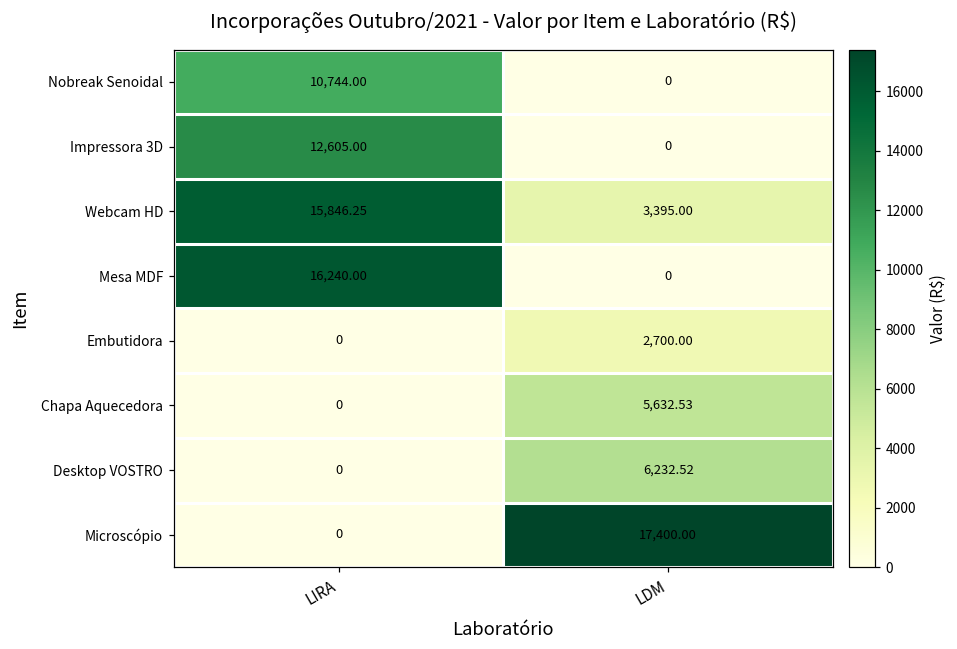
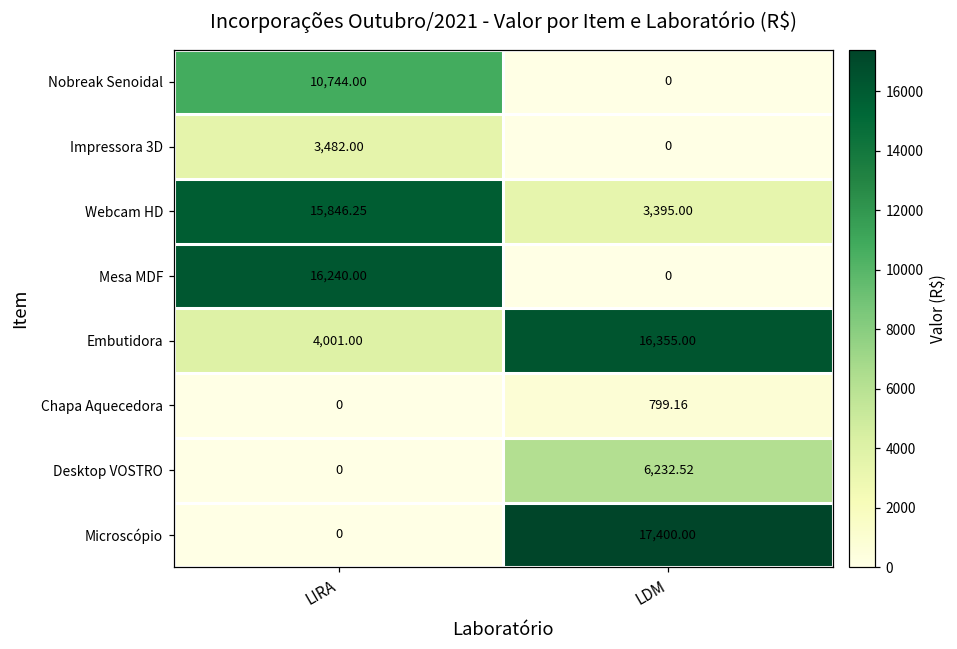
Impressora 3D, LIRA: 12,605.00 -> 3,482.00
Embutidora, LIRA: 0 -> 4,001.00
Embutidora, LDM: 2,700.00 -> 16,355.00
Chapa Aquecedora, LDM: 5,632.53 -> 799.16
